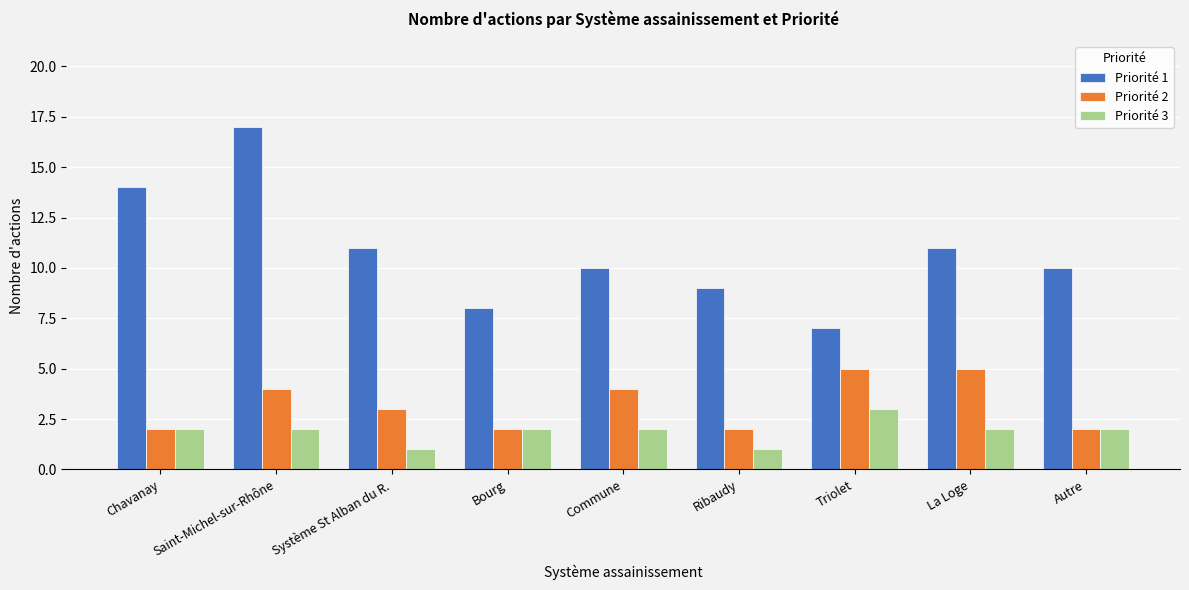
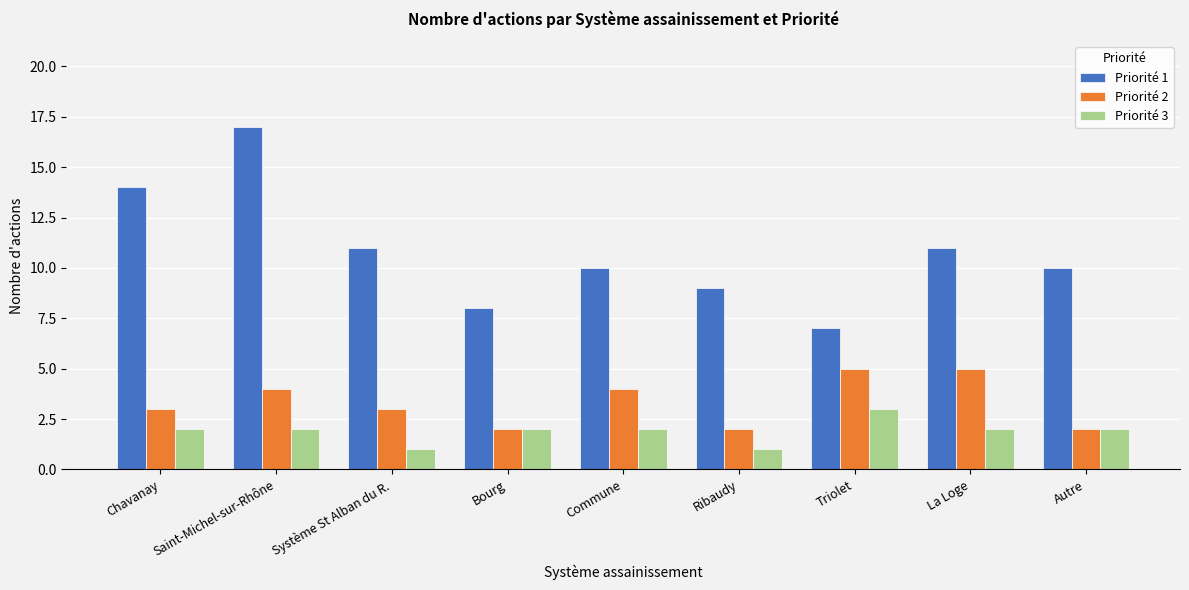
Priorité 2, Chavanay: 2 -> 3
